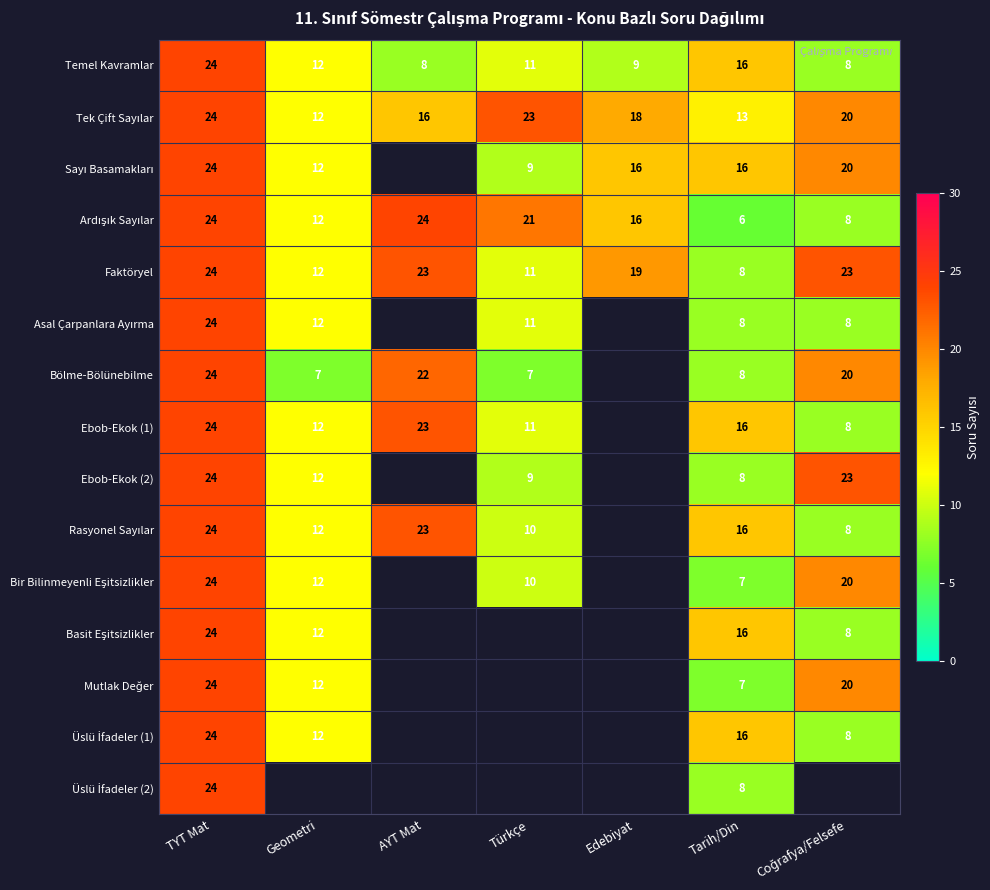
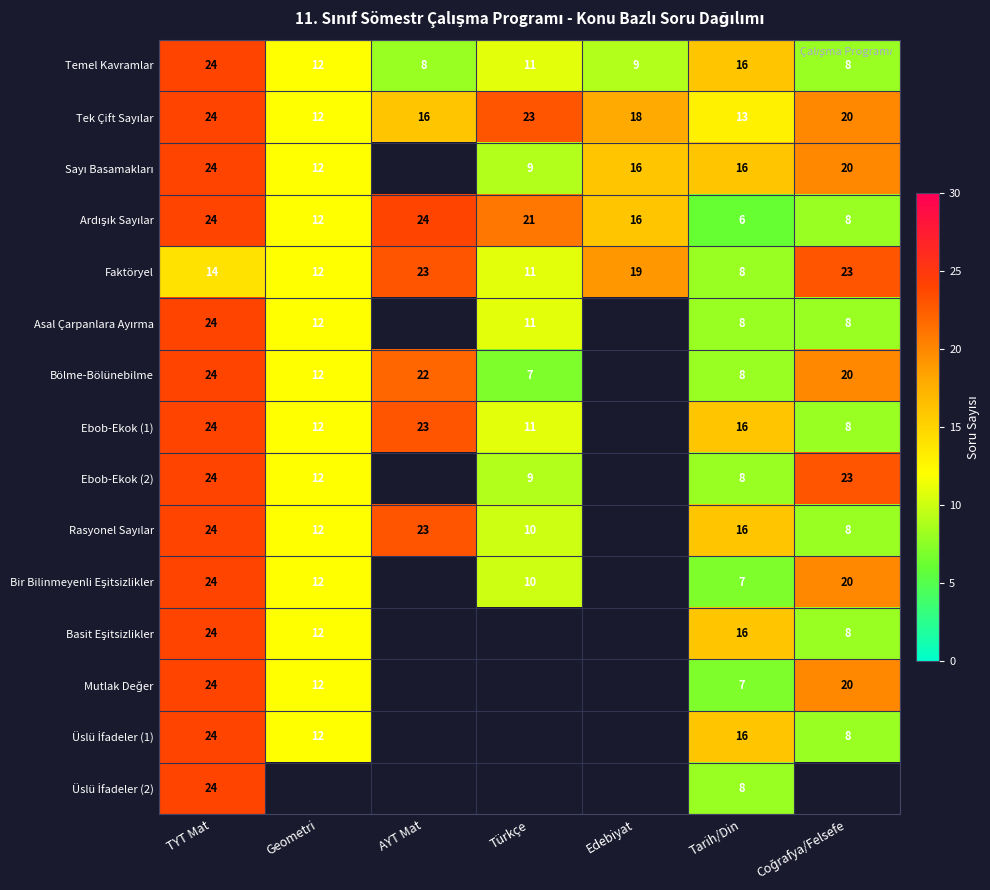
Faktöryel, TYT Mat: 24 -> 14
Bölme-Bölünebilme, Geometri: 7 -> 12
